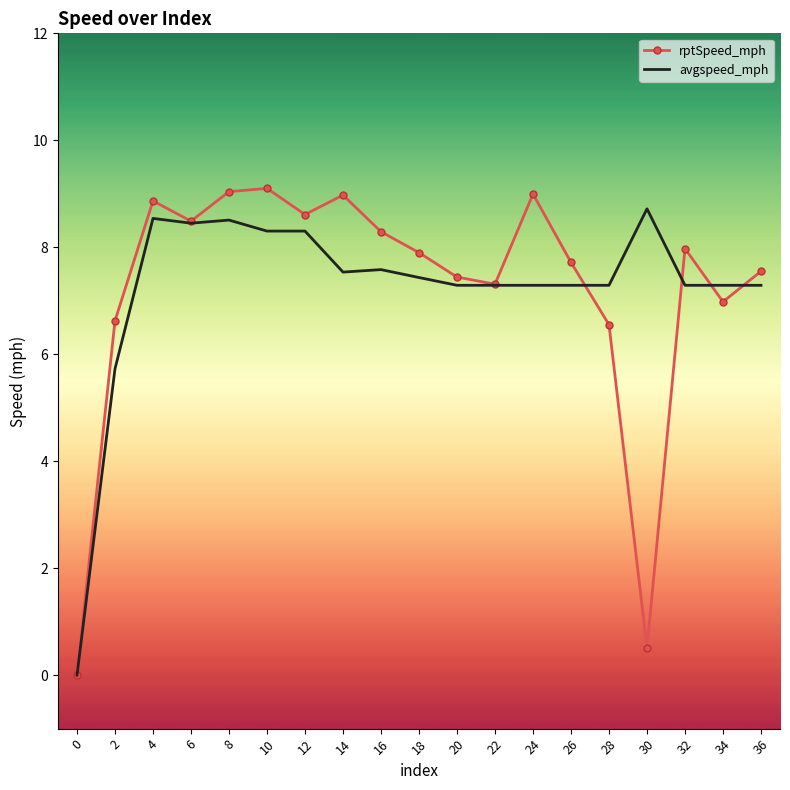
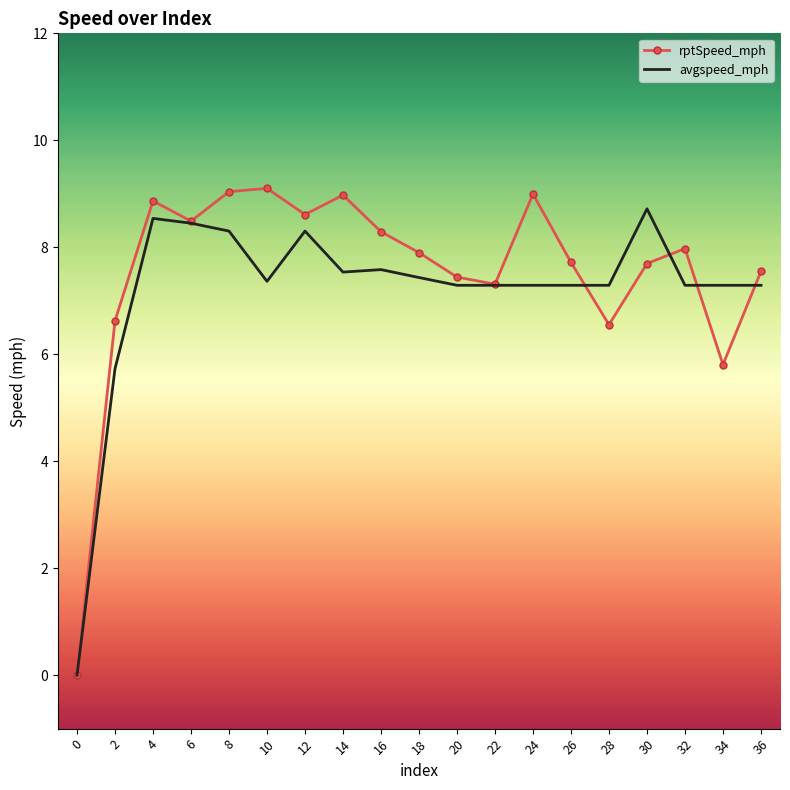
avgspeed_mph, 8: 8.5 -> 8.3
avgspeed_mph, 10: 8.3 -> 7.4
rptSpeed_mph, 30: 0.5 -> 7.7
rptSpeed_mph, 34: 7.0 -> 5.8
